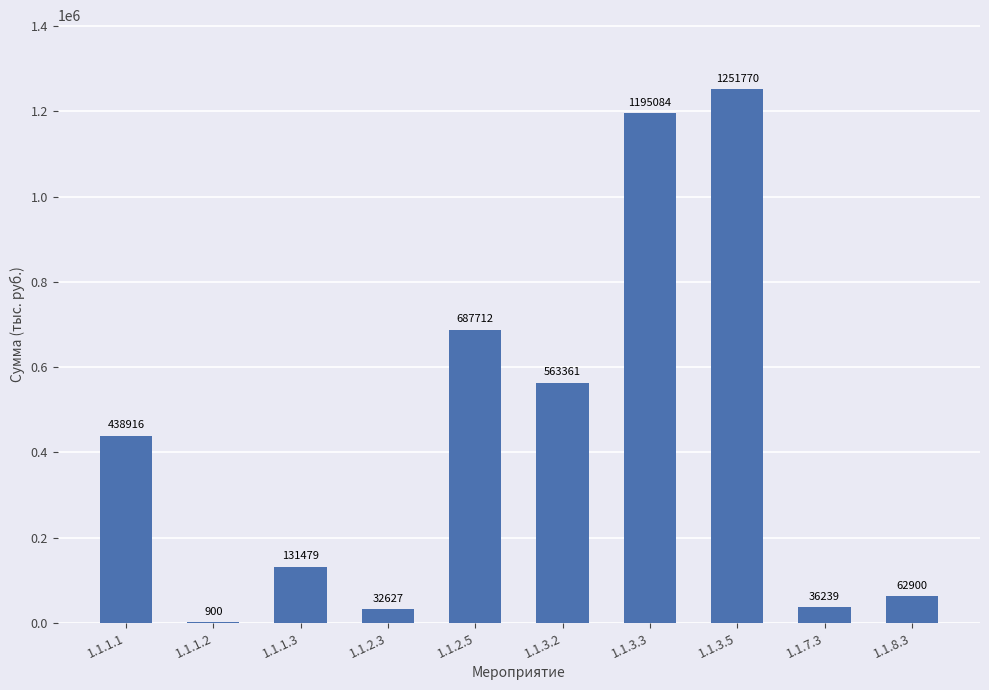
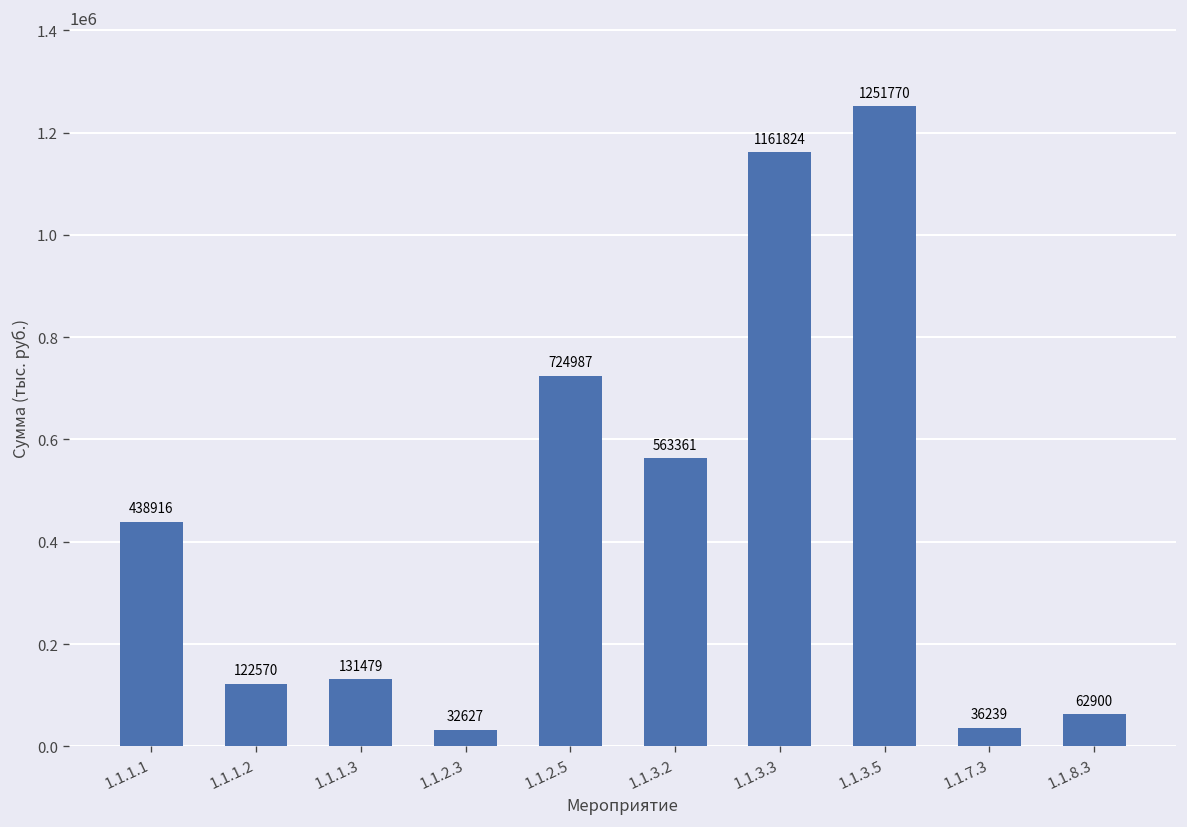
1.1.1.2: 900 -> 122570
1.1.2.5: 687712 -> 724987
1.1.3.3: 1195084 -> 1161824
